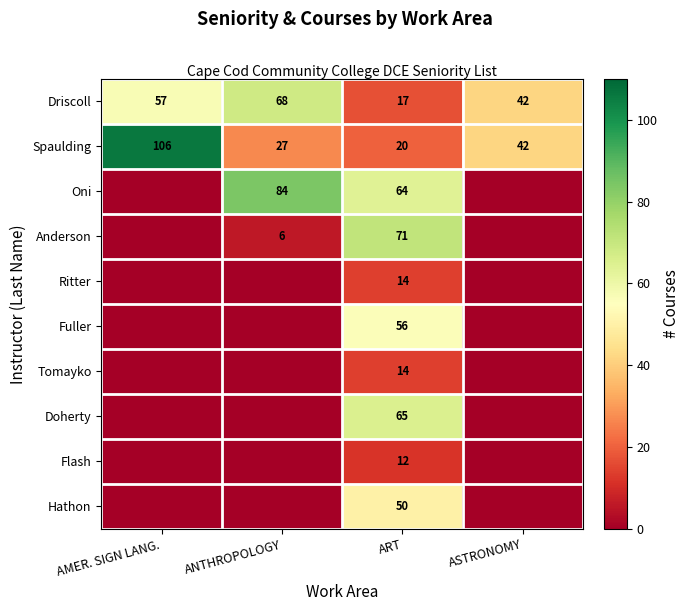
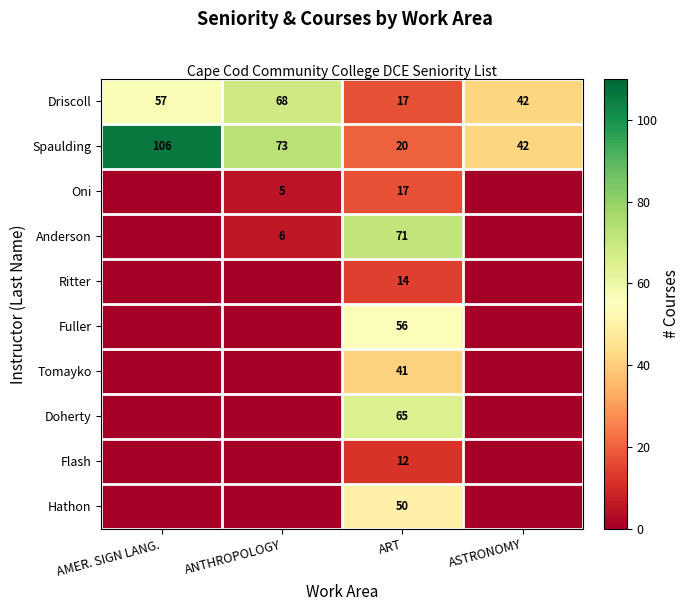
Spaulding, ANTHROPOLOGY: 27 -> 73
Oni, ANTHROPOLOGY: 84 -> 5
Oni, ART: 64 -> 17
Tomayko, ART: 14 -> 41
